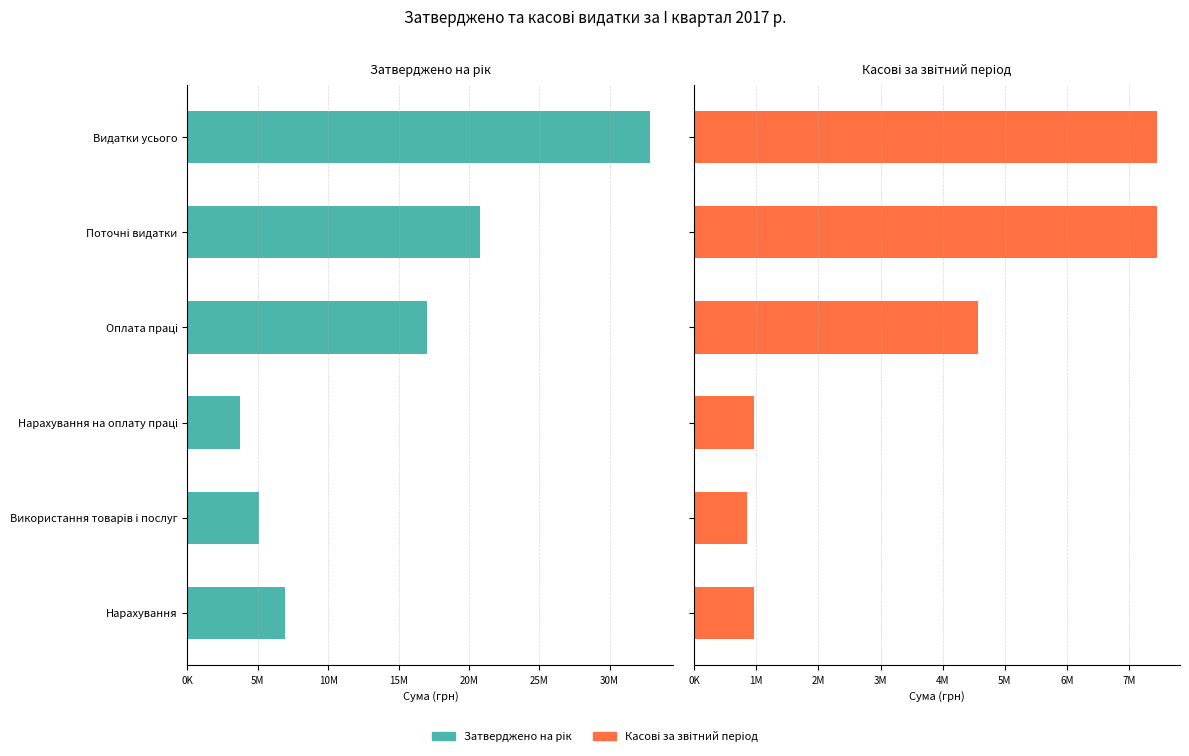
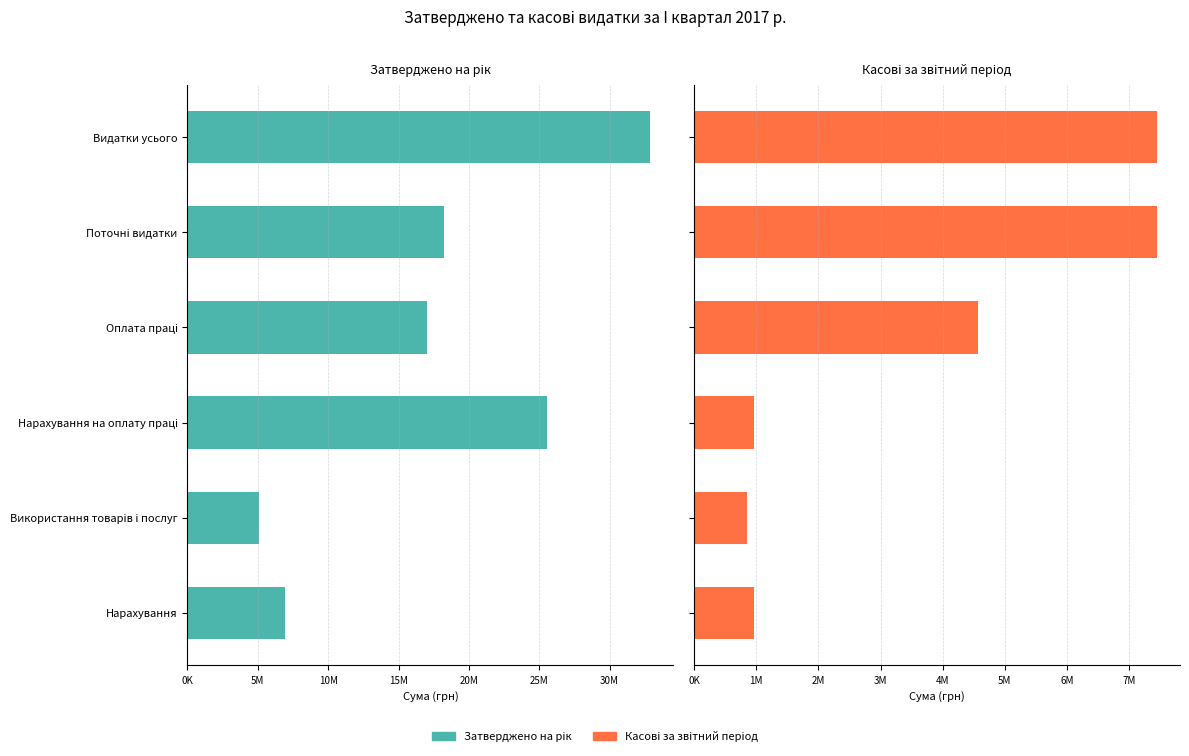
Затверджено на рік, Поточні видатки: 20800000 -> 18200000
Затверджено на рік, Нарахування на оплату праці: 3700000 -> 25600000
